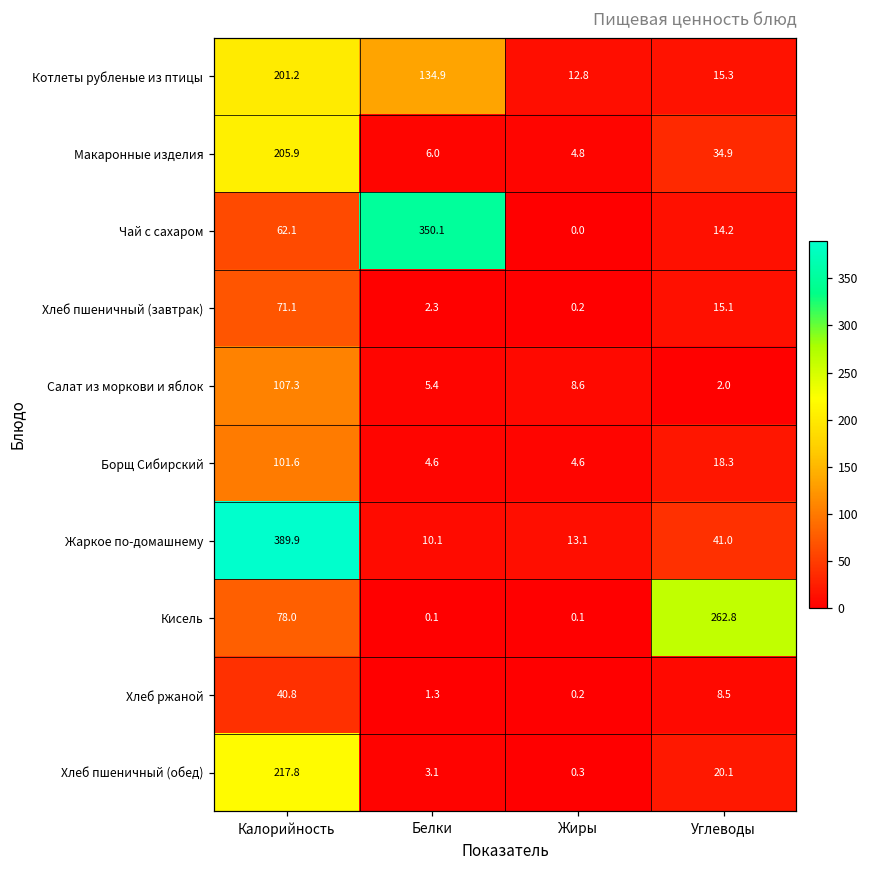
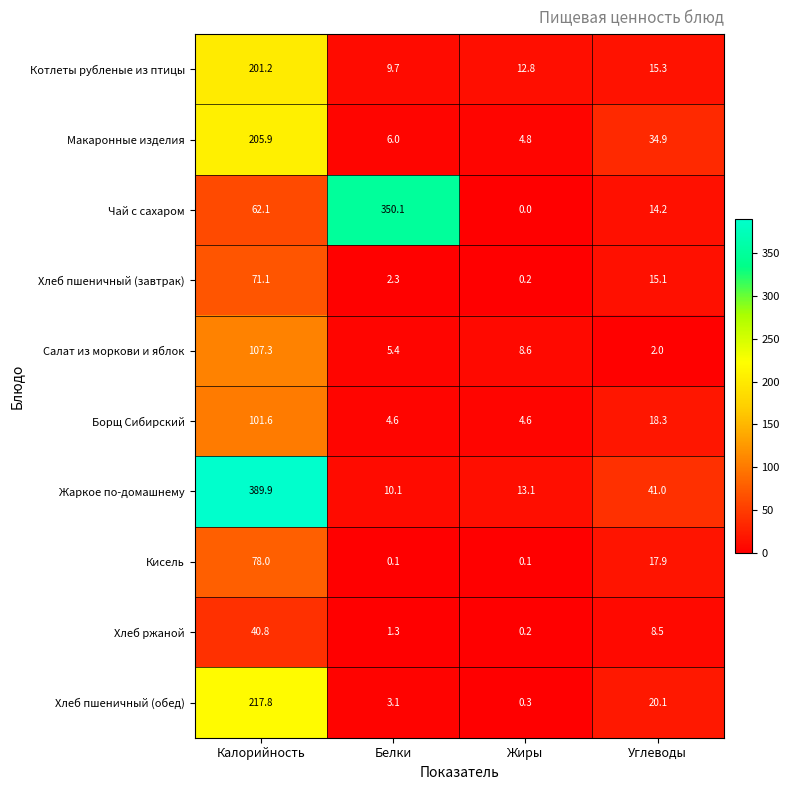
Котлеты рубленые из птицы, Белки: 134.9 -> 9.7
Кисель, Углеводы: 262.8 -> 17.9
